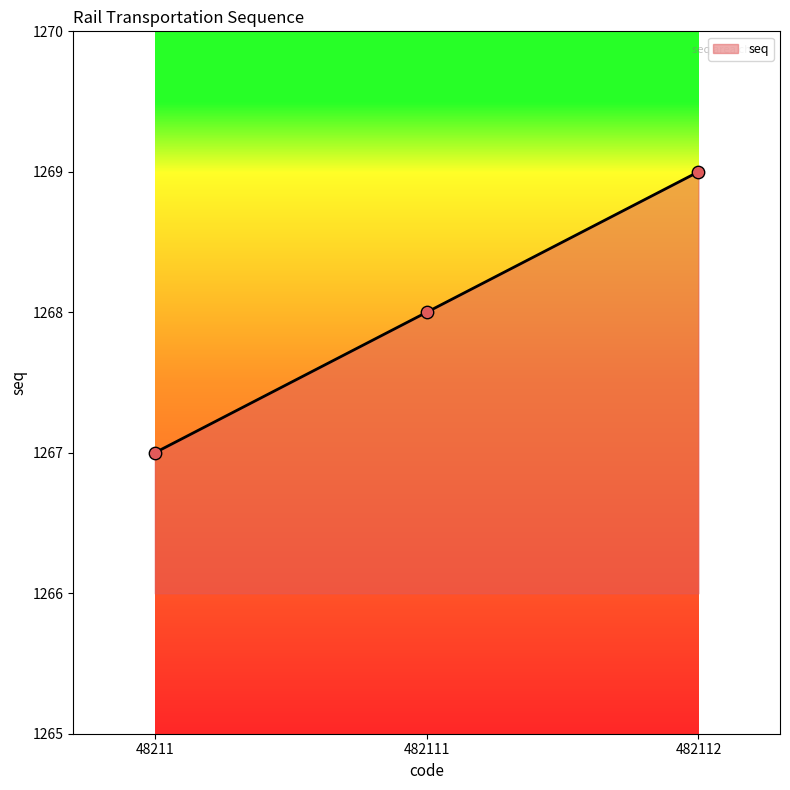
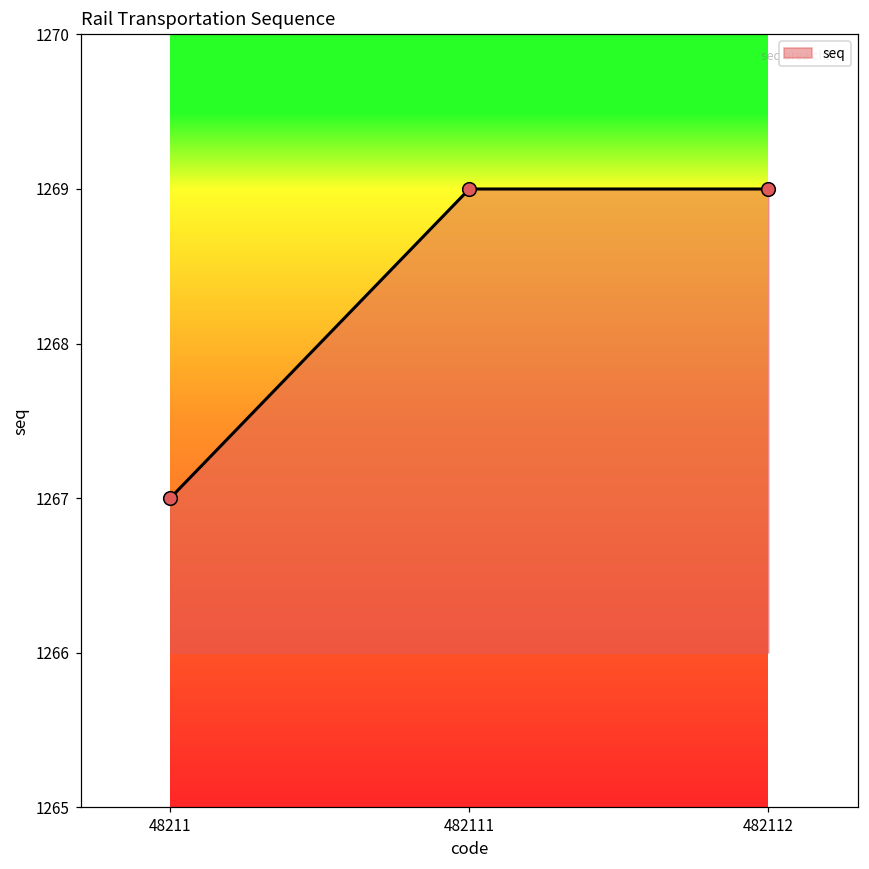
482111: 1268 -> 1269
